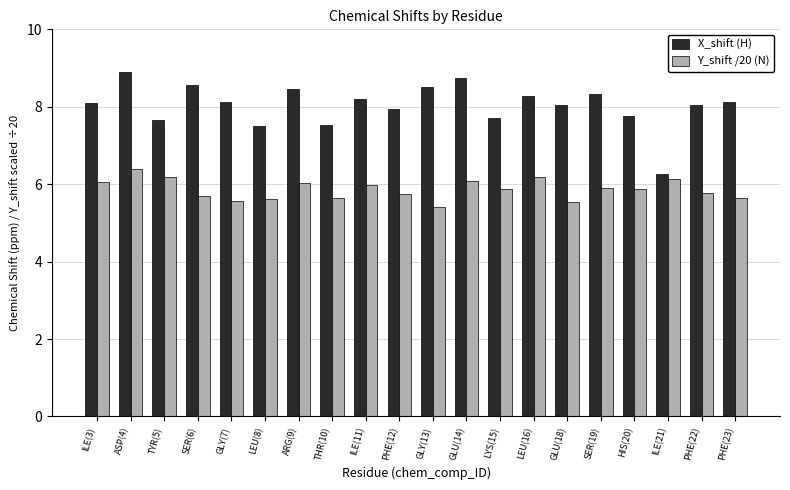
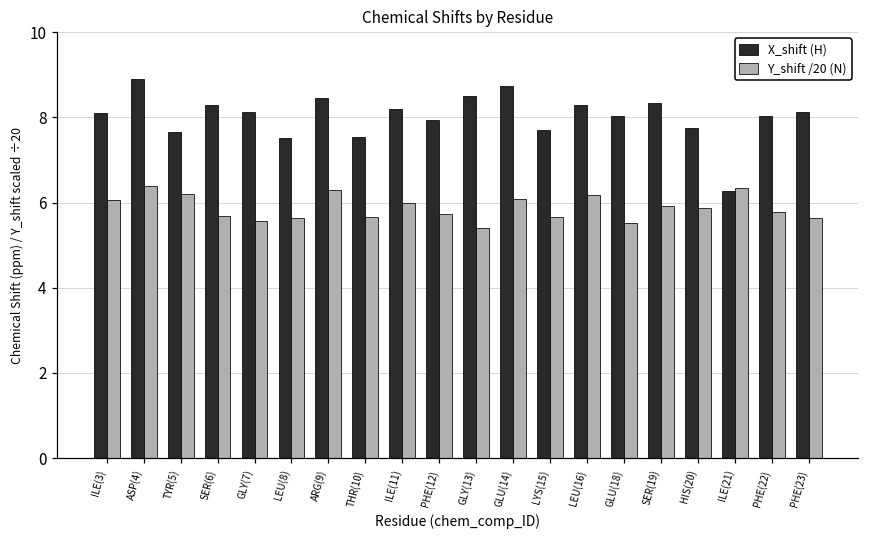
X_shift (H), SER(6): 8.6 -> 8.3
Y_shift /20 (N), ARG(9): 6.0 -> 6.3
Y_shift /20 (N), LYS(15): 5.9 -> 5.7
Y_shift /20 (N), ILE(21): 6.1 -> 6.3
